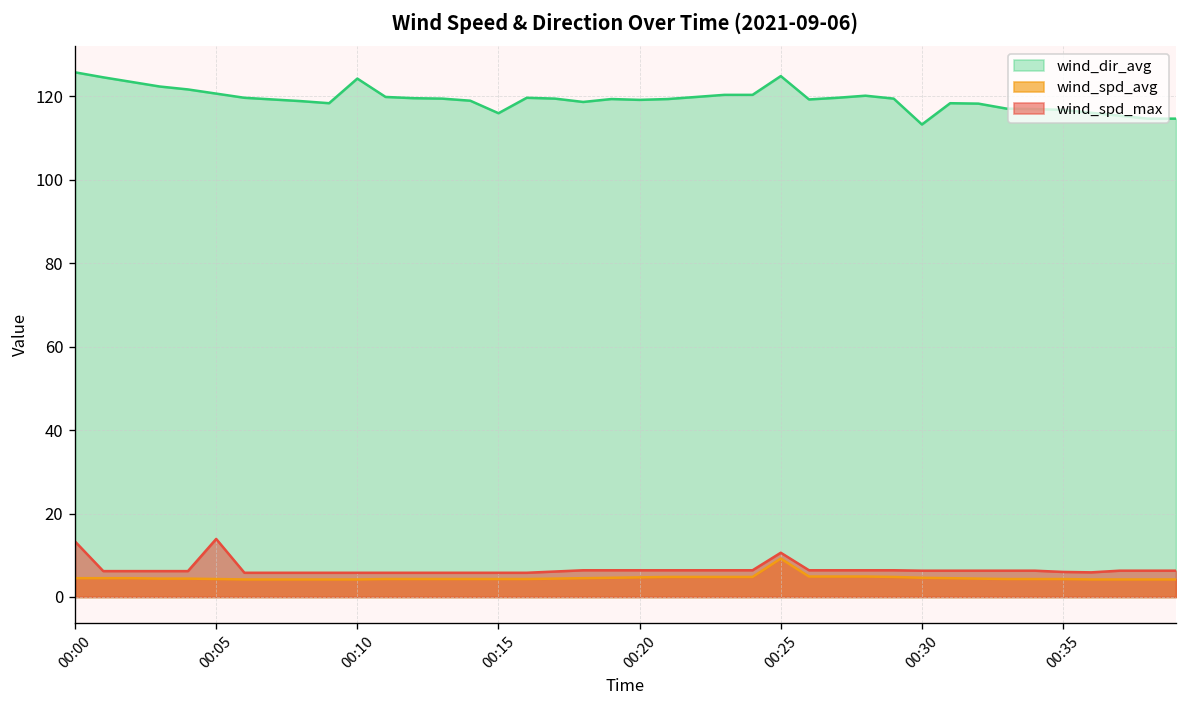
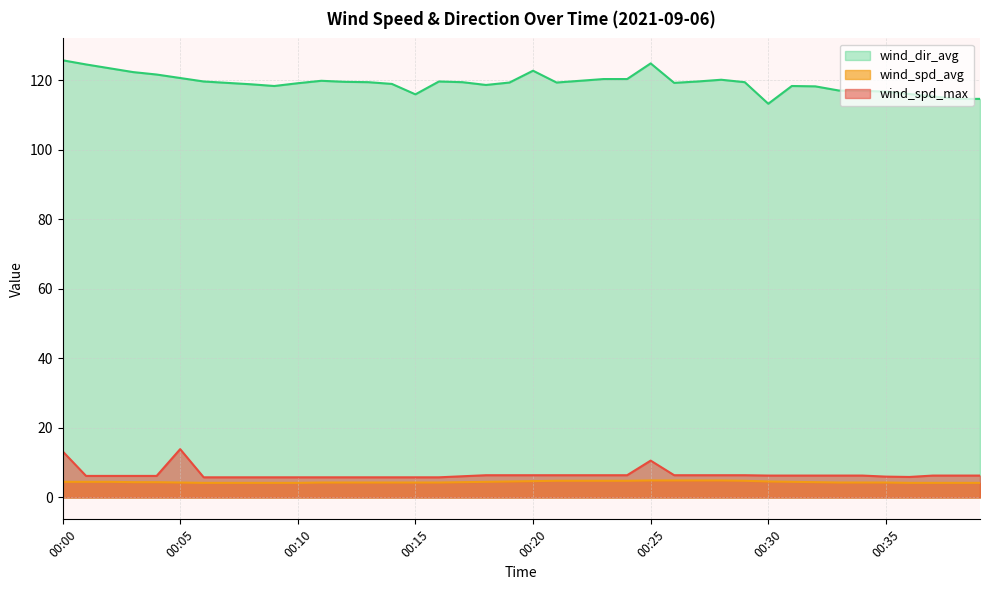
wind_dir_avg, 00:10: 124 -> 119
wind_dir_avg, 00:20: 119 -> 123
wind_spd_avg, 00:25: 9 -> 5
